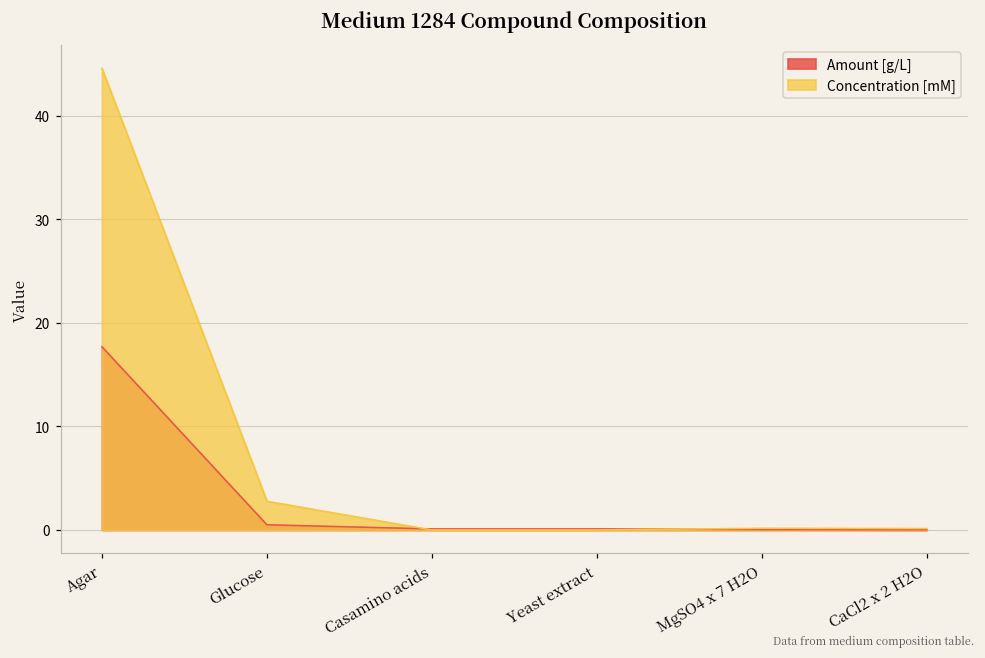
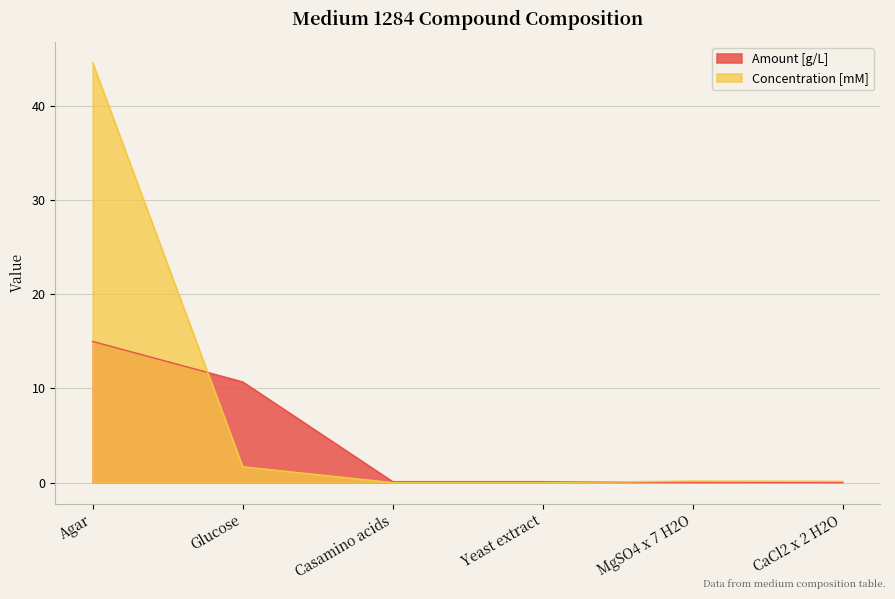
Amount [g/L], Agar: 18 -> 15
Amount [g/L], Glucose: 1 -> 11
Concentration [mM], Glucose: 3 -> 2
